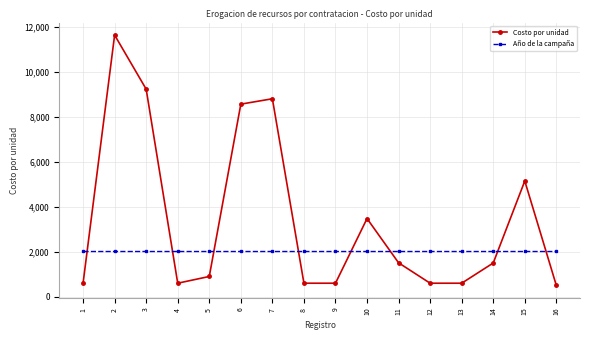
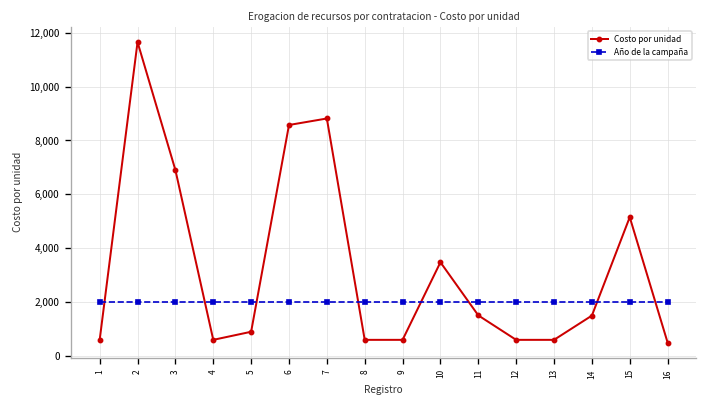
Costo por unidad, 3: 9,200 -> 6,900
